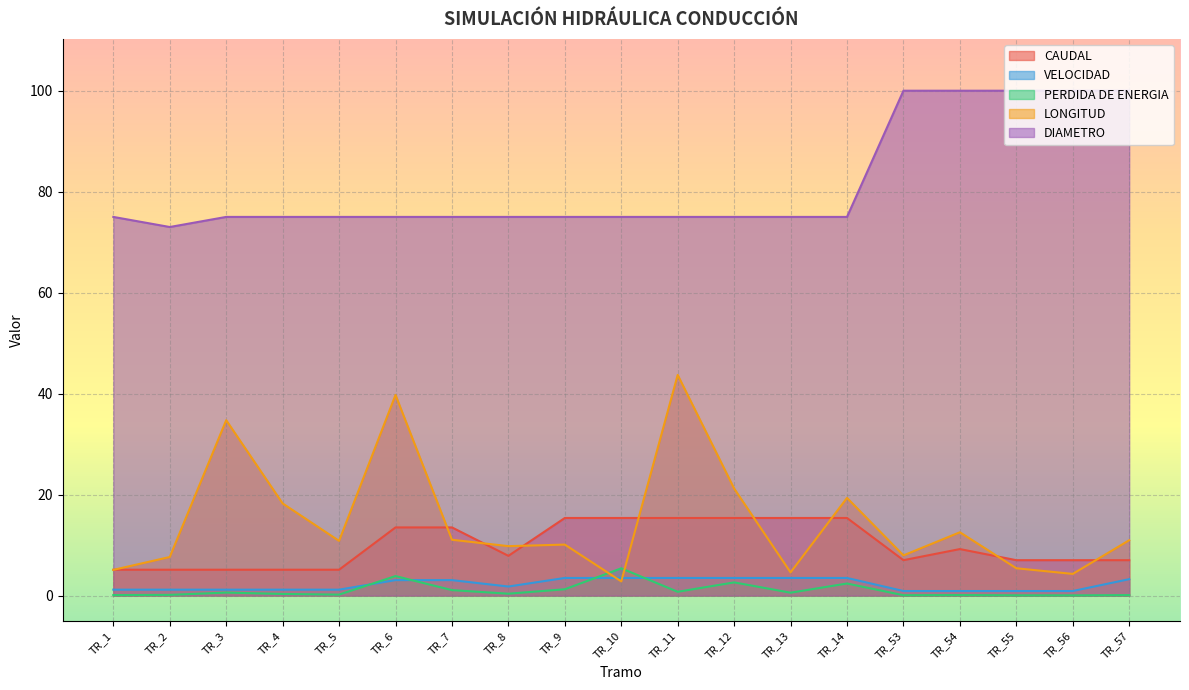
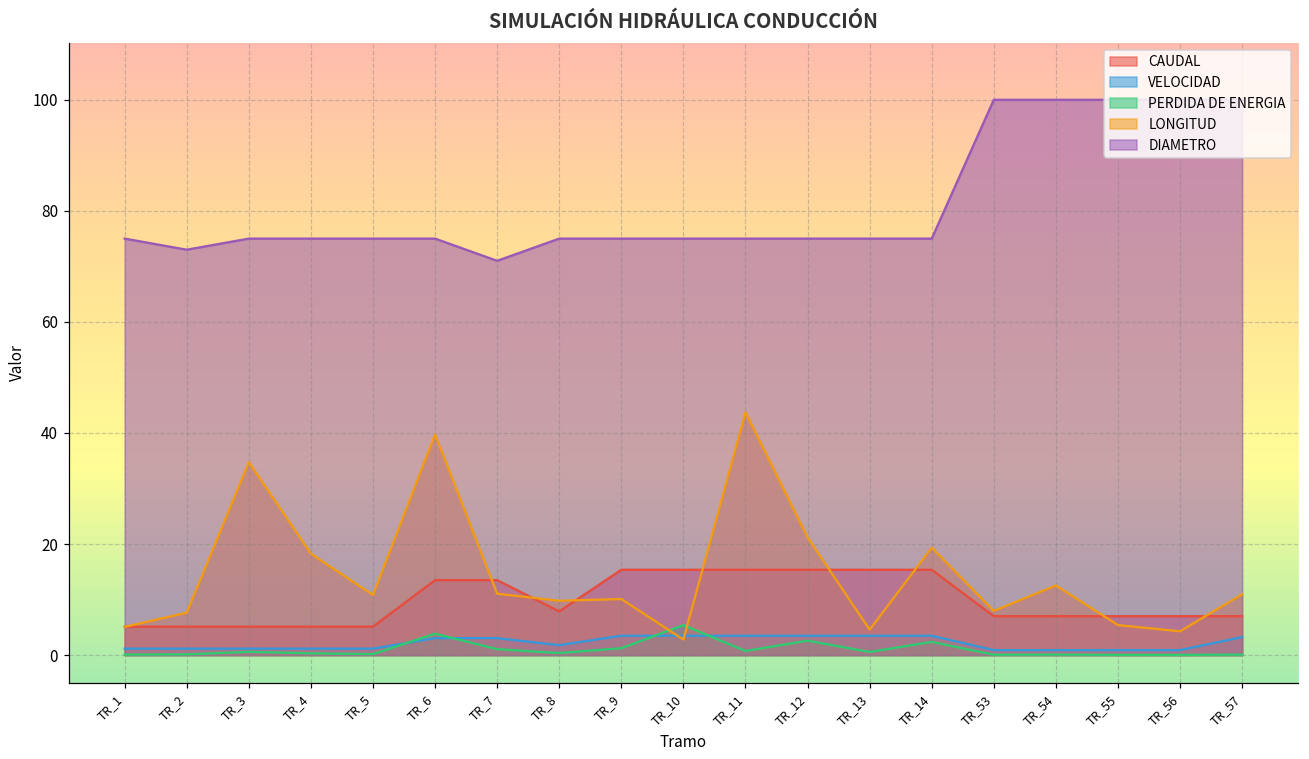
DIAMETRO, TR_7: 75 -> 71
CAUDAL, TR_54: 9 -> 7
